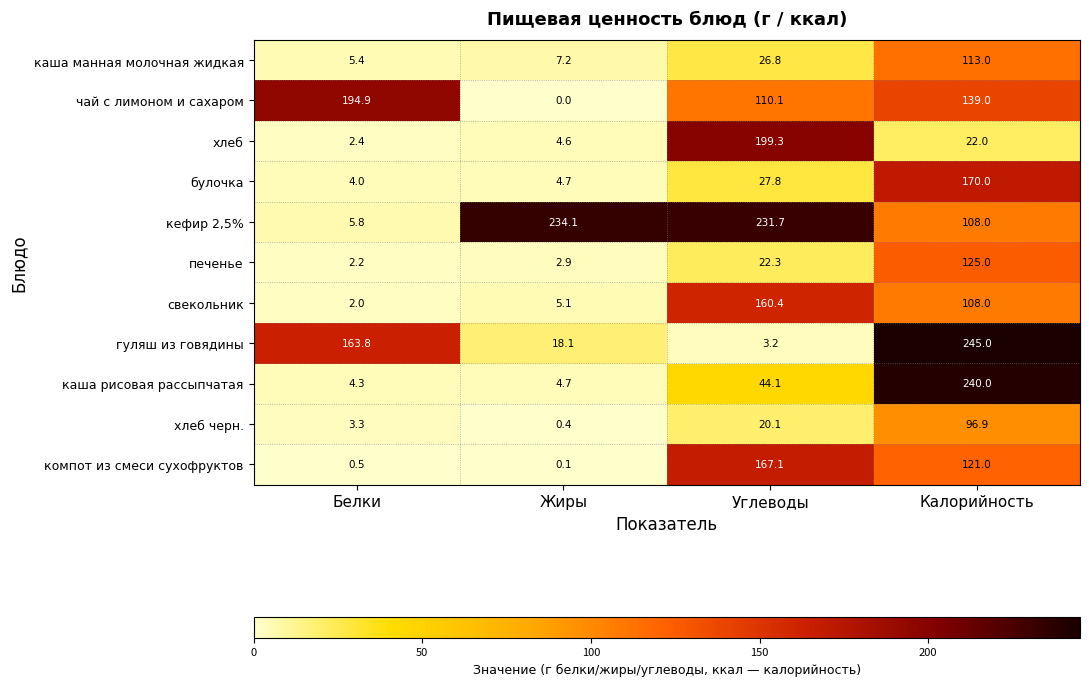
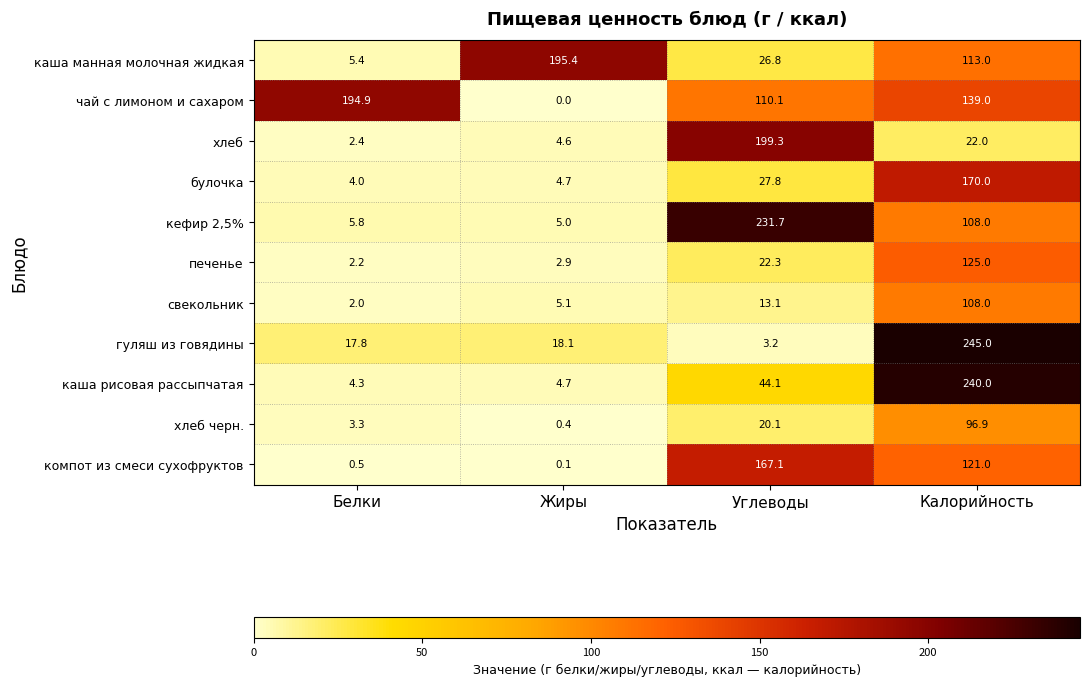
каша манная молочная жидкая, Жиры: 7.2 -> 195.4
кефир 2,5%, Жиры: 234.1 -> 5.0
свекольник, Углеводы: 160.4 -> 13.1
гуляш из говядины, Белки: 163.8 -> 17.8
